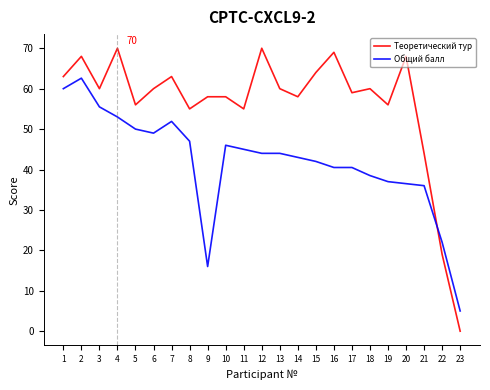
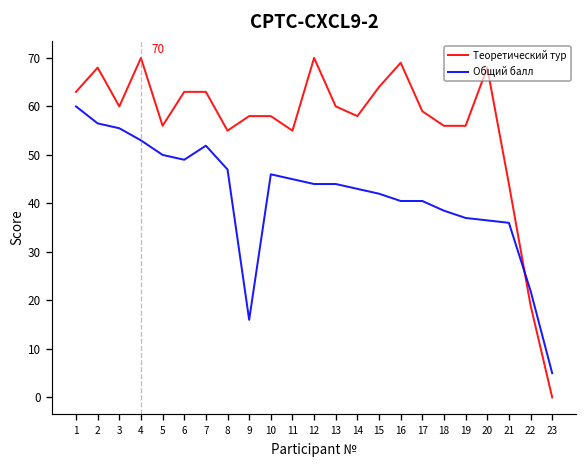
Общий балл, 2: 63 -> 57
Теоретический тур, 6: 60 -> 63
Теоретический тур, 18: 60 -> 56
